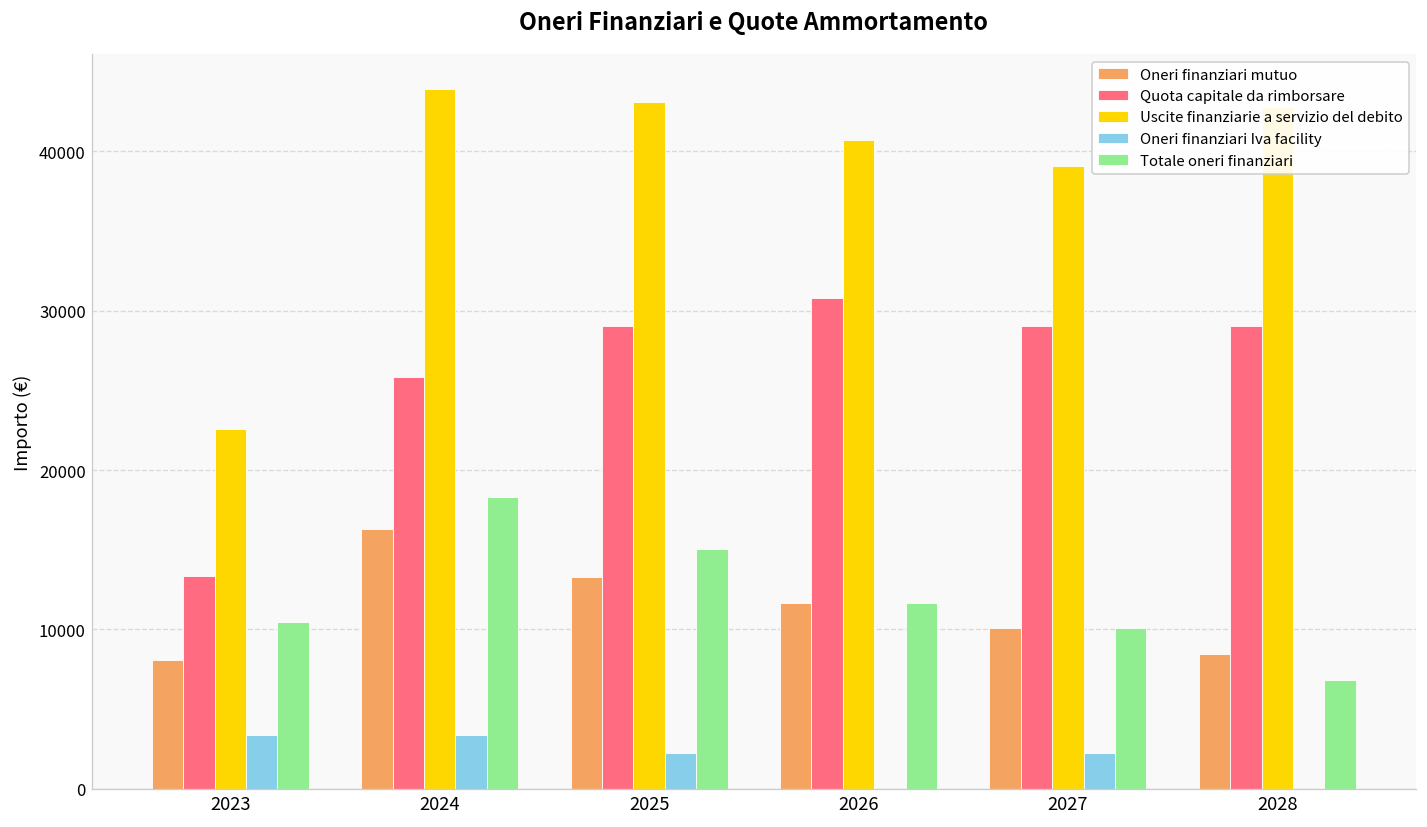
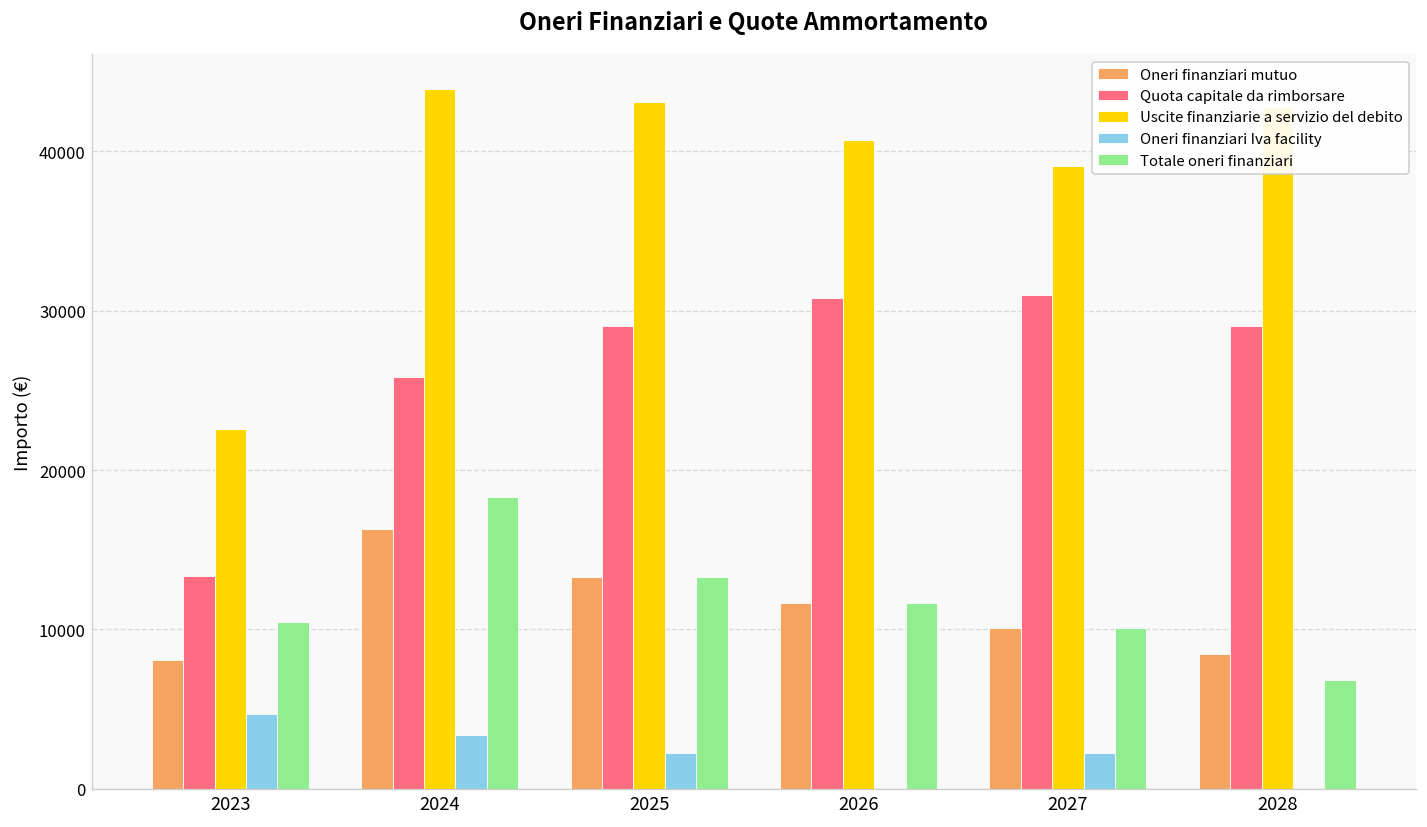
Oneri finanziari Iva facility, 2023: 3400 -> 4700
Totale oneri finanziari, 2025: 15000 -> 13300
Quota capitale da rimborsare, 2027: 29000 -> 31000
